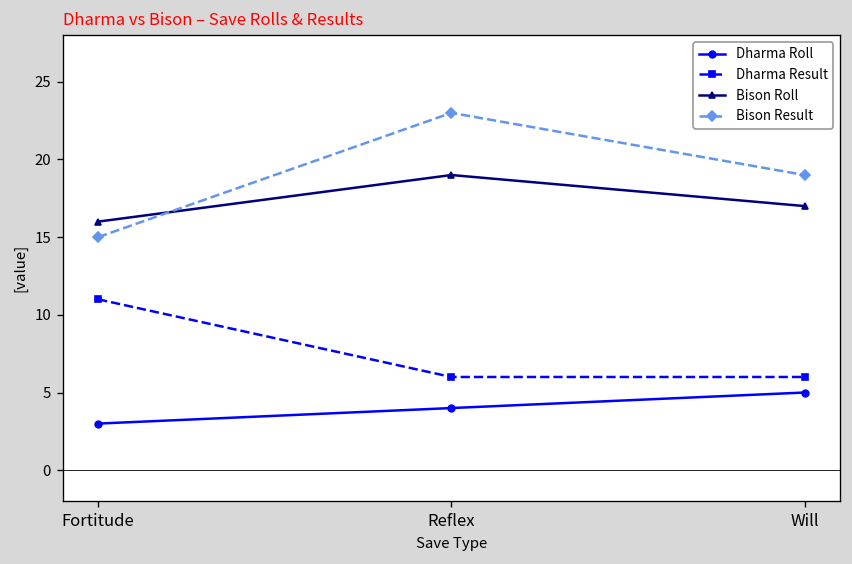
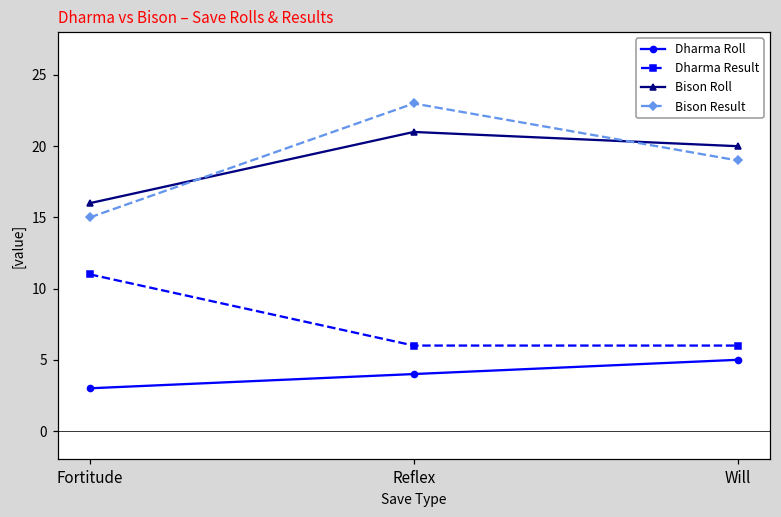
Bison Roll, Reflex: 19 -> 21
Bison Roll, Will: 17 -> 20
